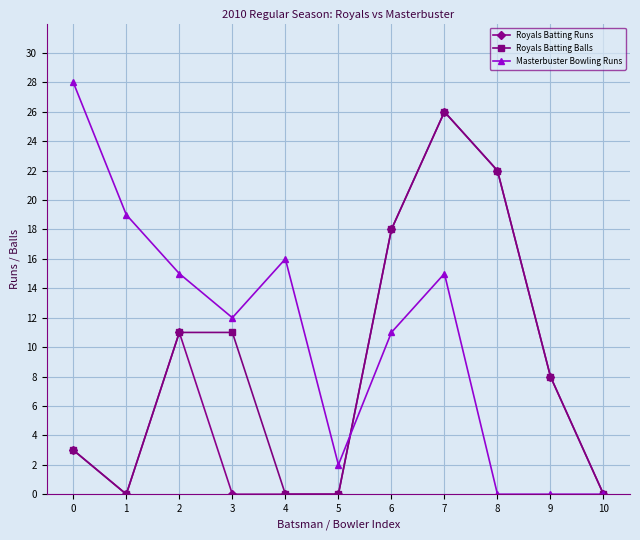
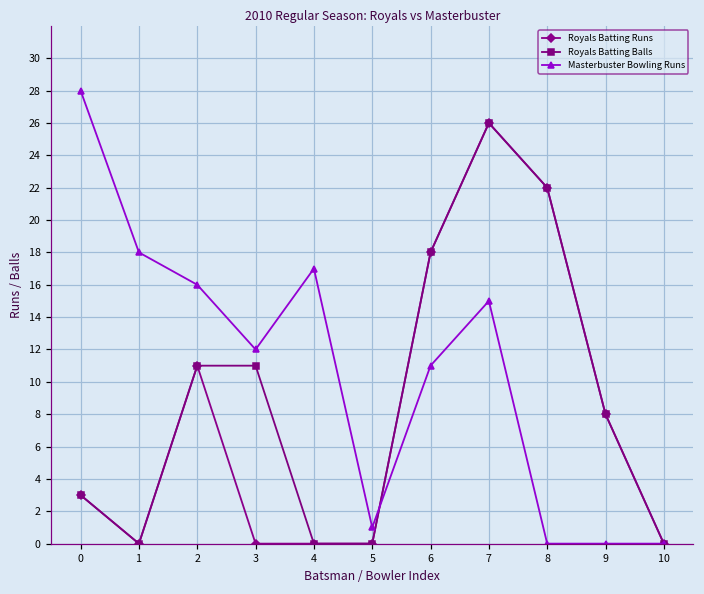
Masterbuster Bowling Runs, 1: 19 -> 18
Masterbuster Bowling Runs, 2: 15 -> 16
Masterbuster Bowling Runs, 4: 16 -> 17
Masterbuster Bowling Runs, 5: 2 -> 1
